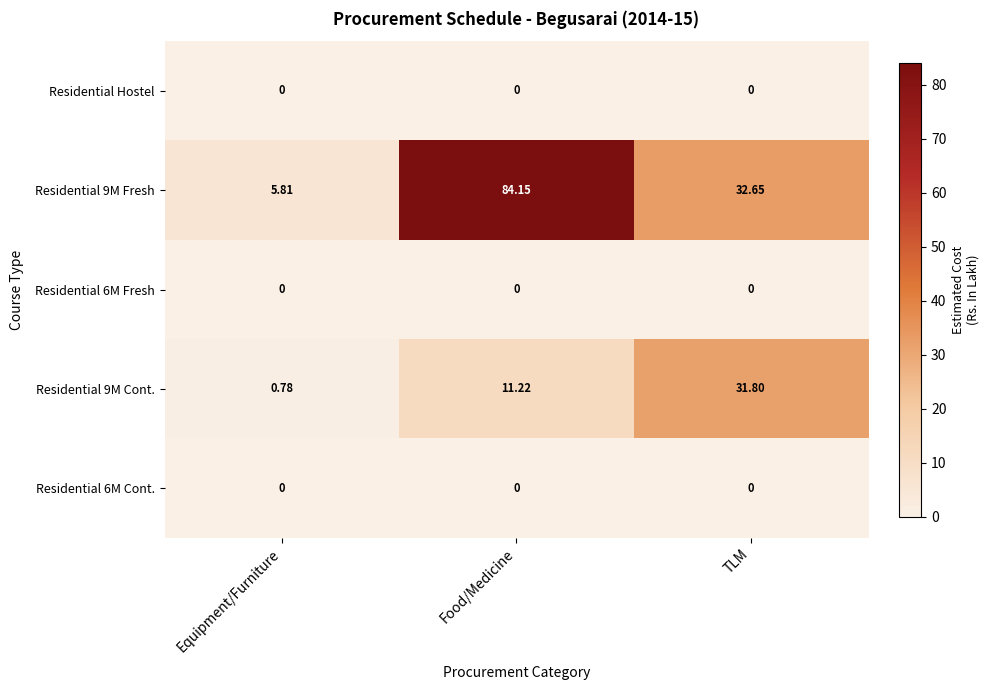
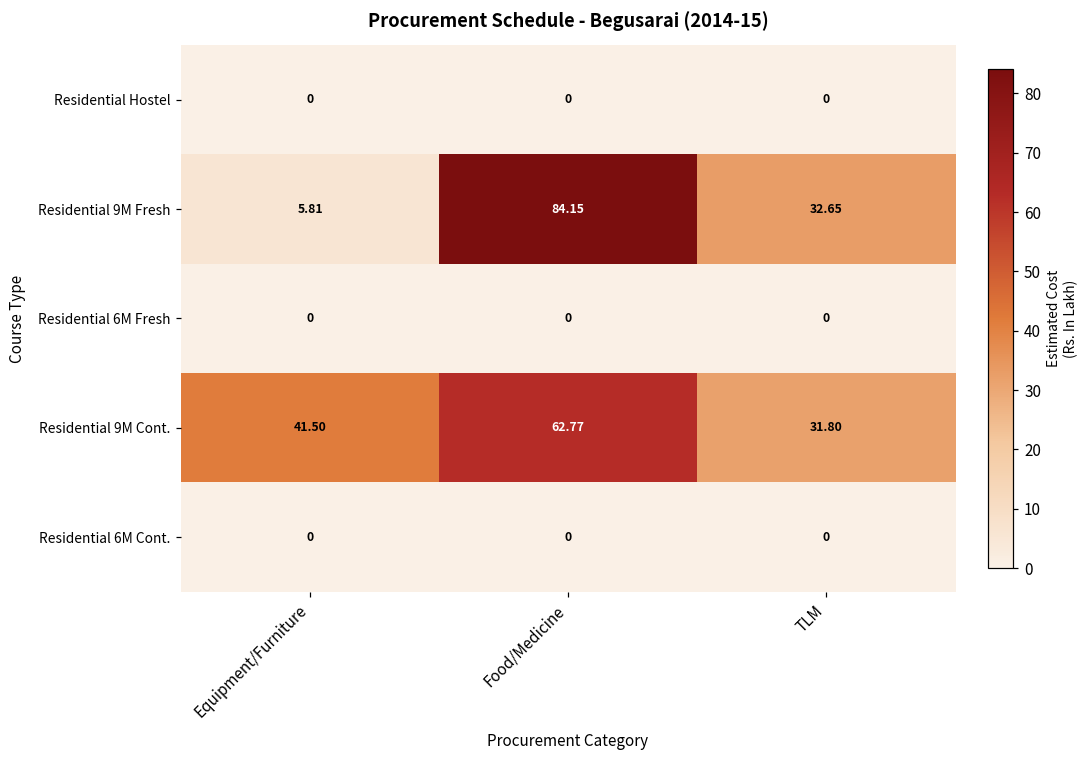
Residential 9M Cont., Equipment/Furniture: 0.78 -> 41.50
Residential 9M Cont., Food/Medicine: 11.22 -> 62.77
